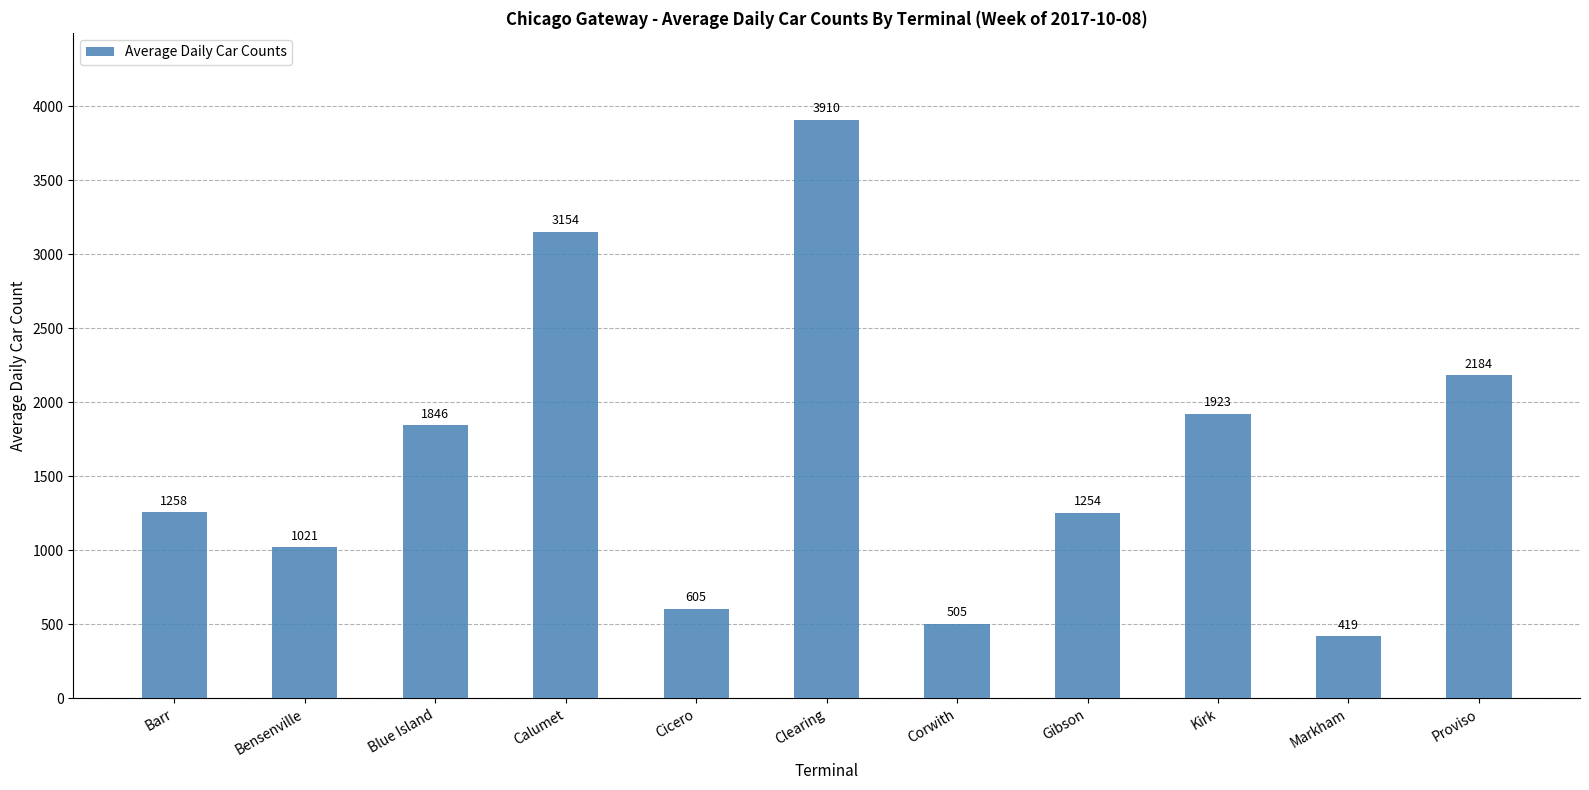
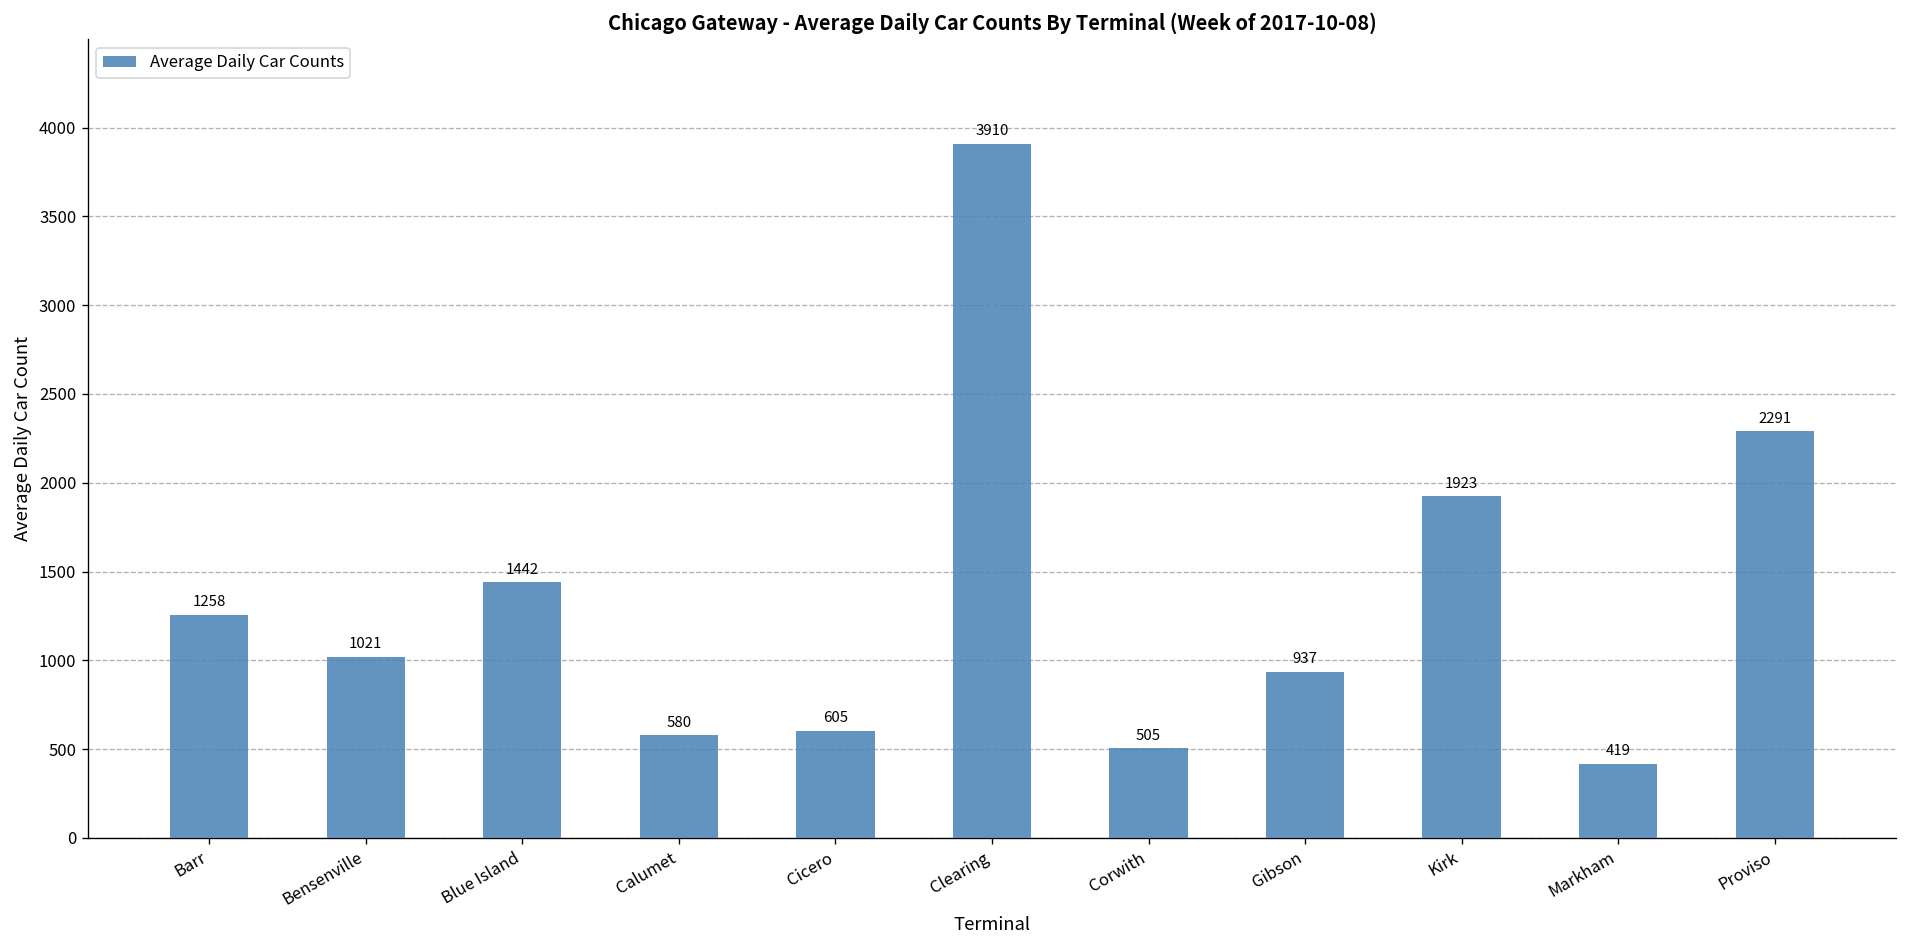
Blue Island: 1846 -> 1442
Calumet: 3154 -> 580
Gibson: 1254 -> 937
Proviso: 2184 -> 2291
